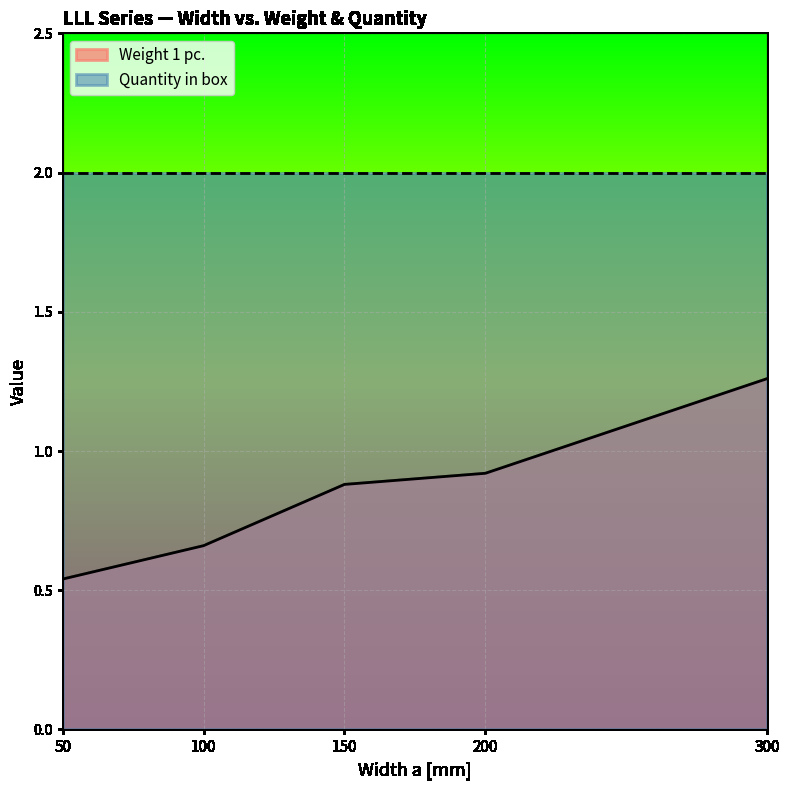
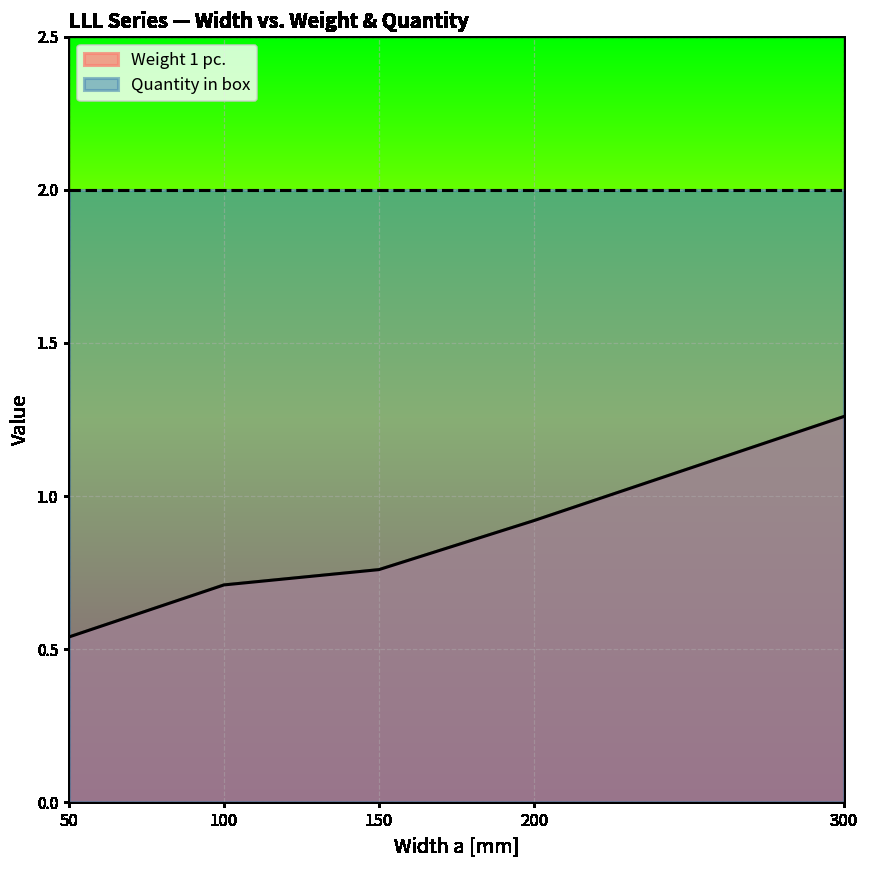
Weight 1 pc., 100: 0.66 -> 0.71
Weight 1 pc., 150: 0.88 -> 0.76
